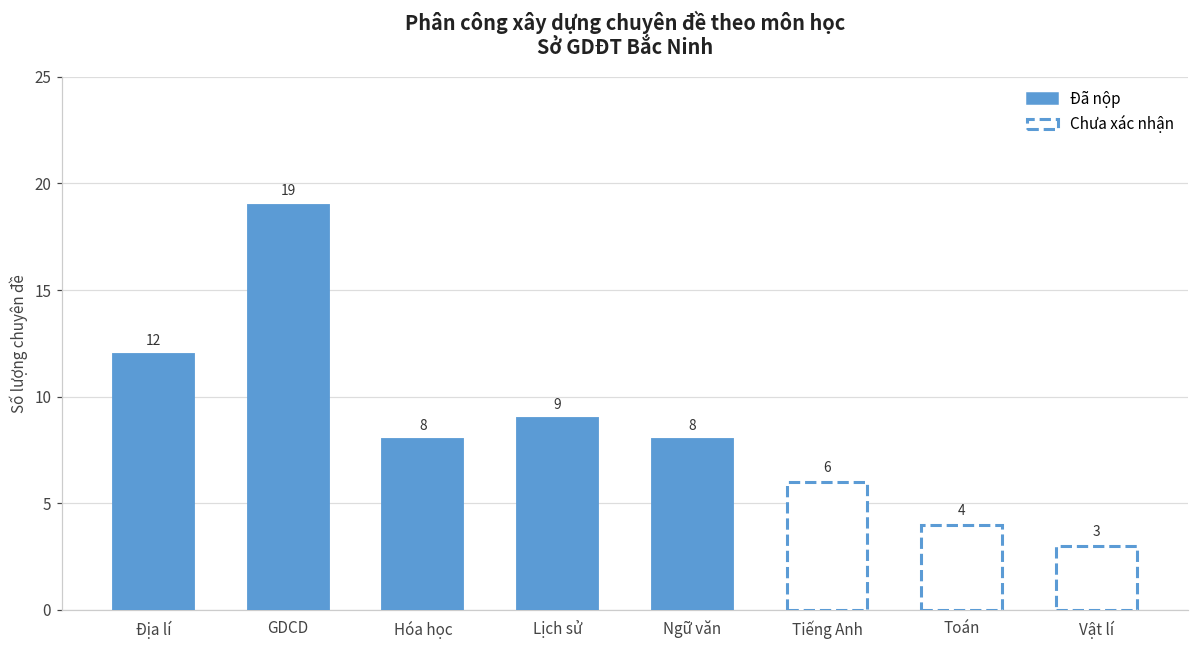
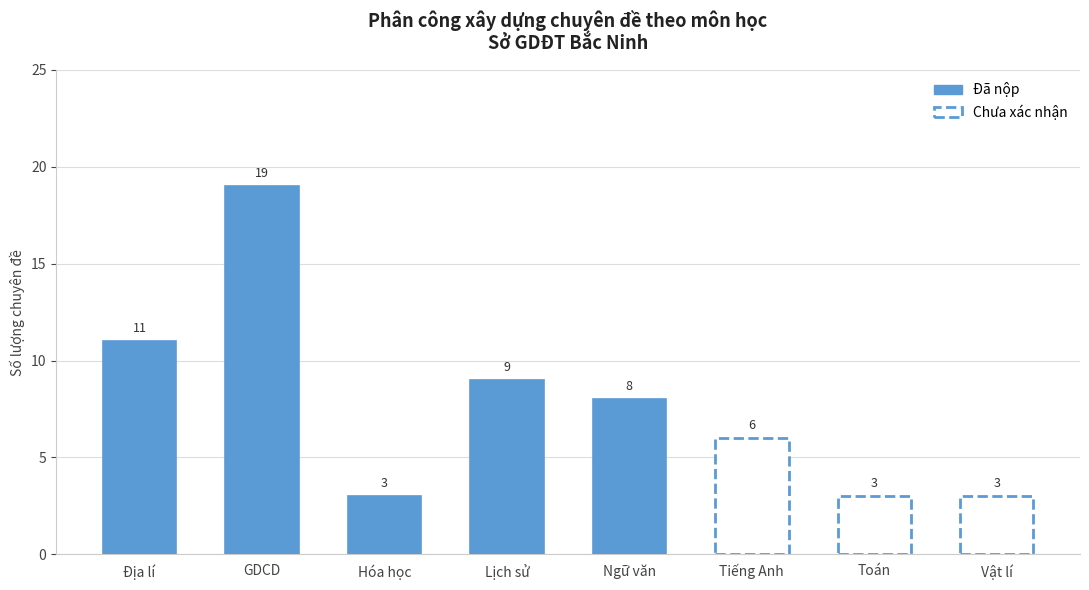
Đã nộp, Địa lí: 12 -> 11
Đã nộp, Hóa học: 8 -> 3
Chưa xác nhận, Toán: 4 -> 3
